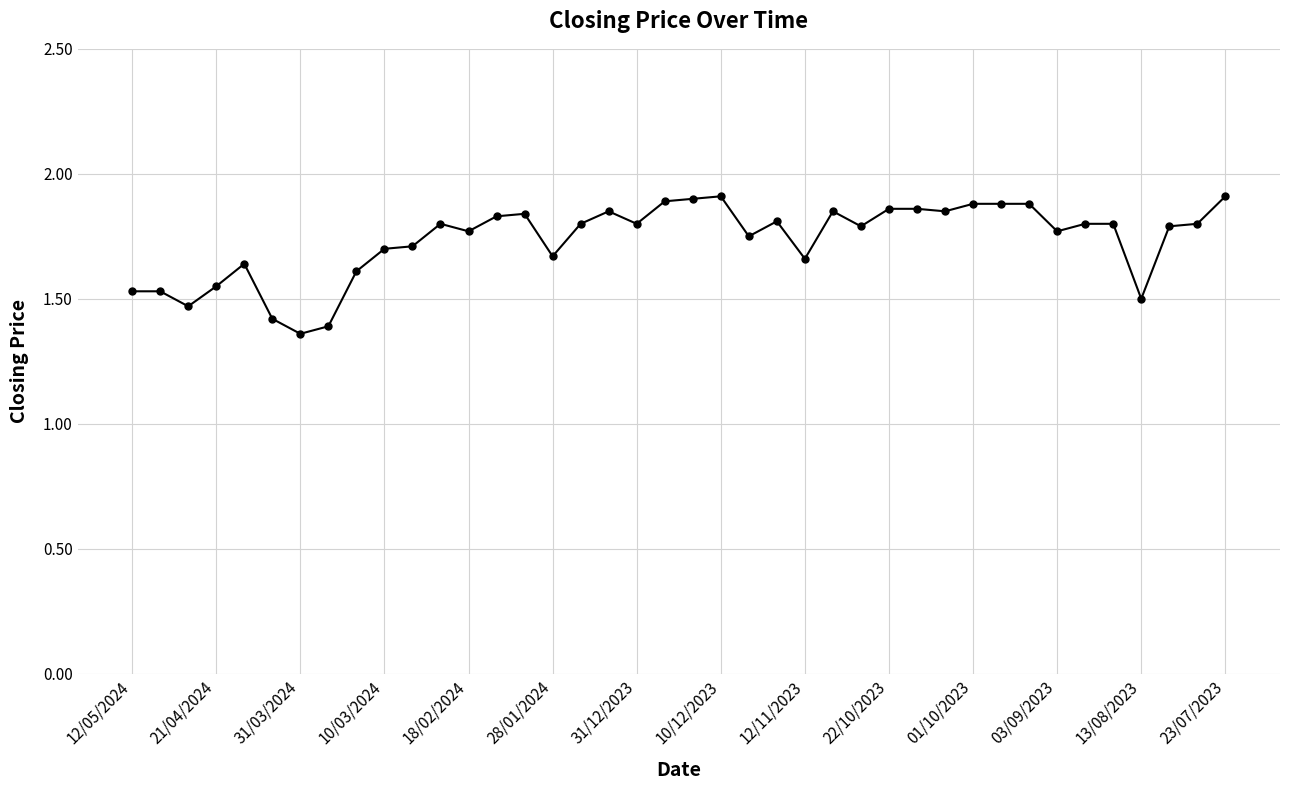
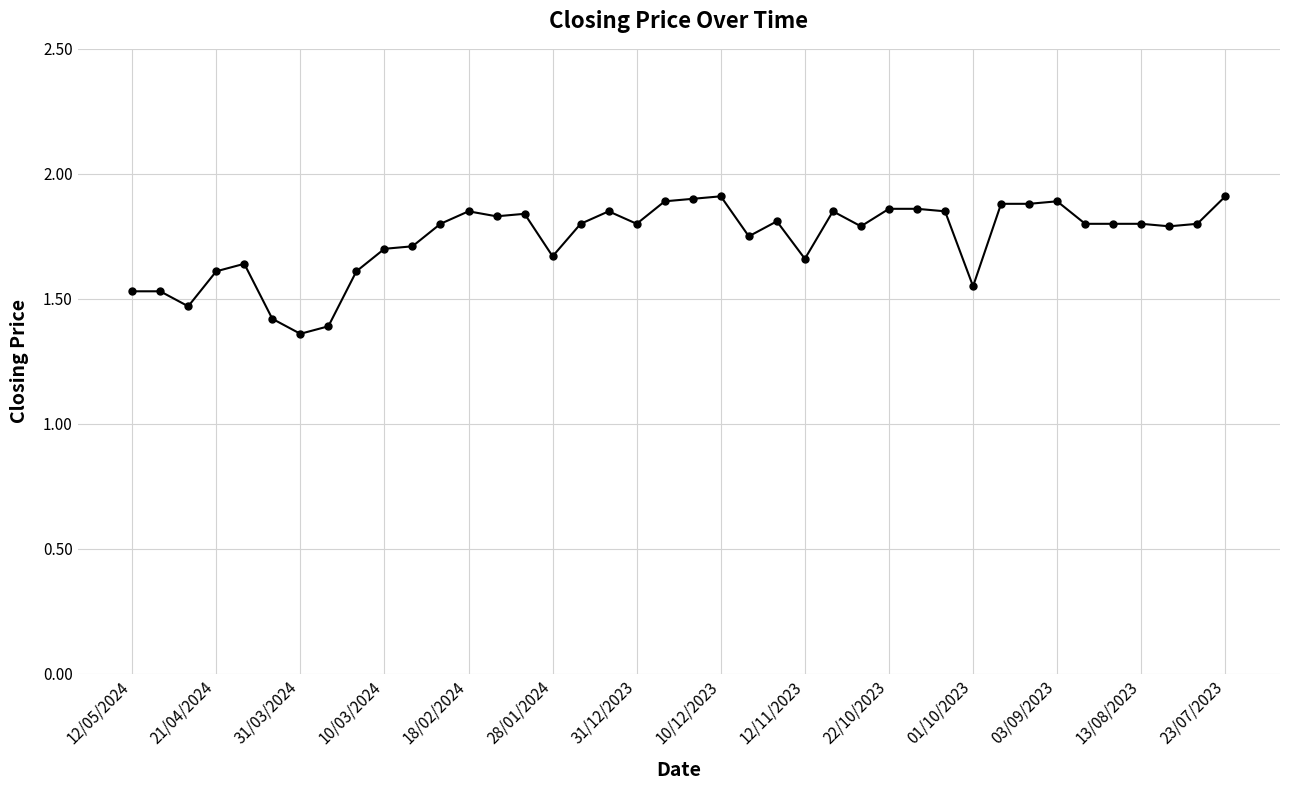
21/04/2024: 1.55 -> 1.61
18/02/2024: 1.77 -> 1.85
01/10/2023: 1.88 -> 1.55
03/09/2023: 1.77 -> 1.89
13/08/2023: 1.5 -> 1.8
